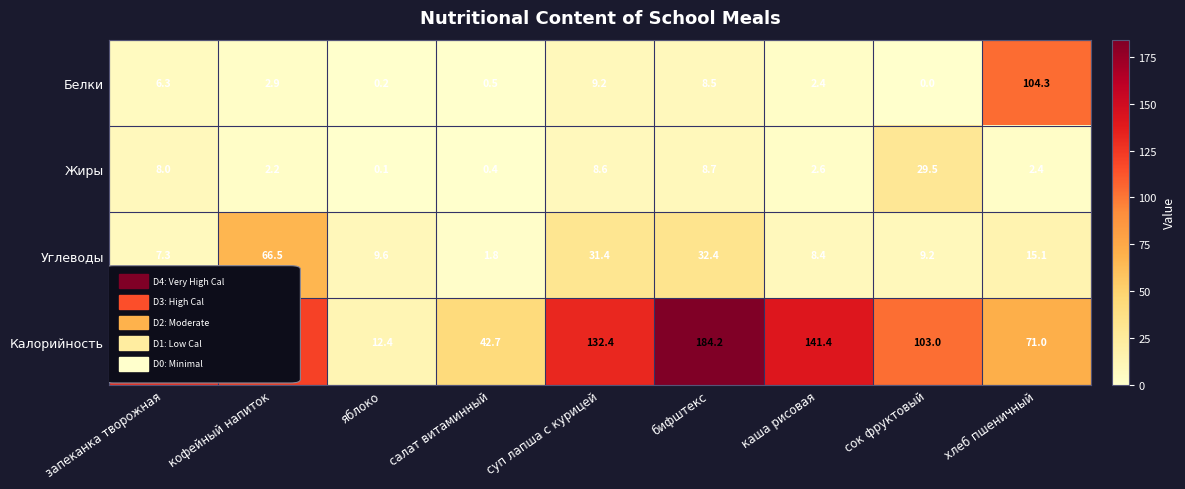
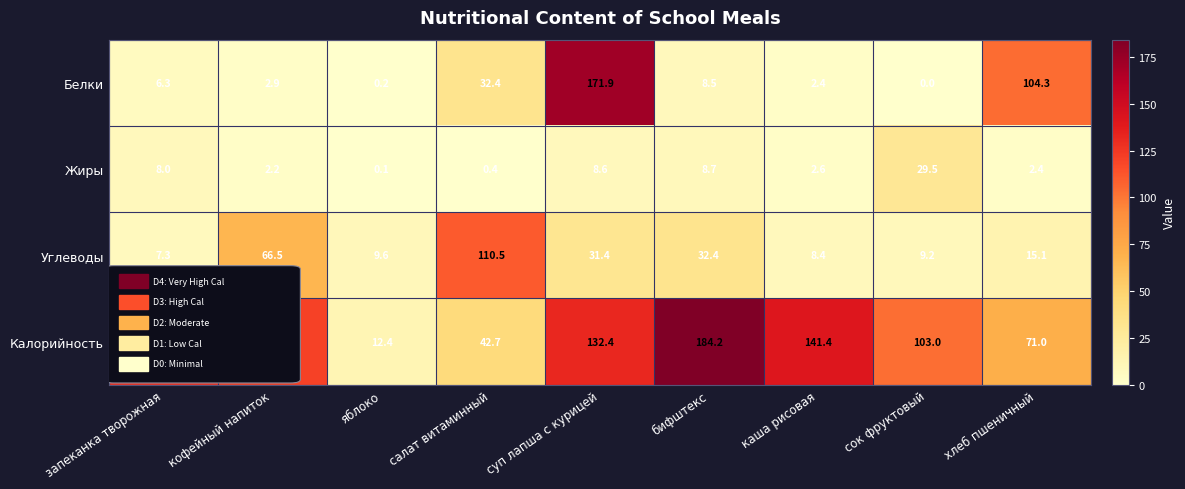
Белки, салат витаминный: 0.5 -> 32.4
Белки, суп лапша с курицей: 9.2 -> 171.9
Углеводы, салат витаминный: 1.8 -> 110.5
